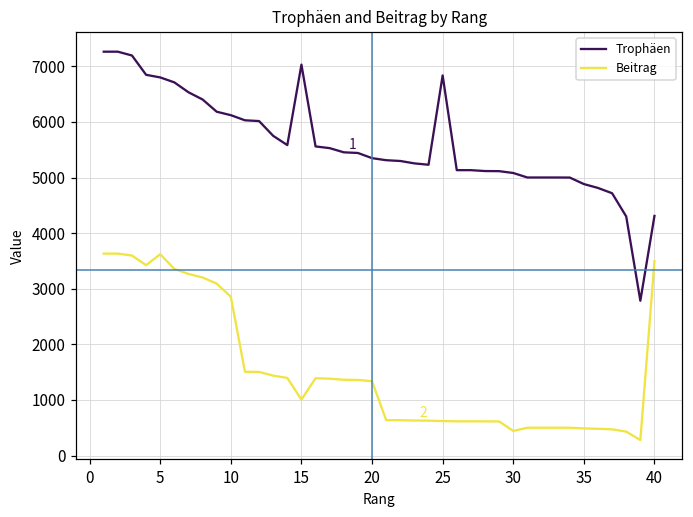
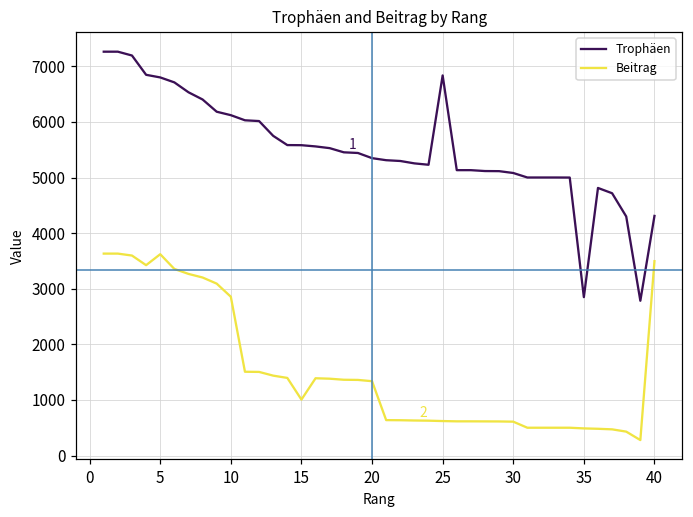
Trophäen, 15: 7000 -> 5600
Beitrag, 30: 400 -> 600
Trophäen, 35: 4900 -> 2800
